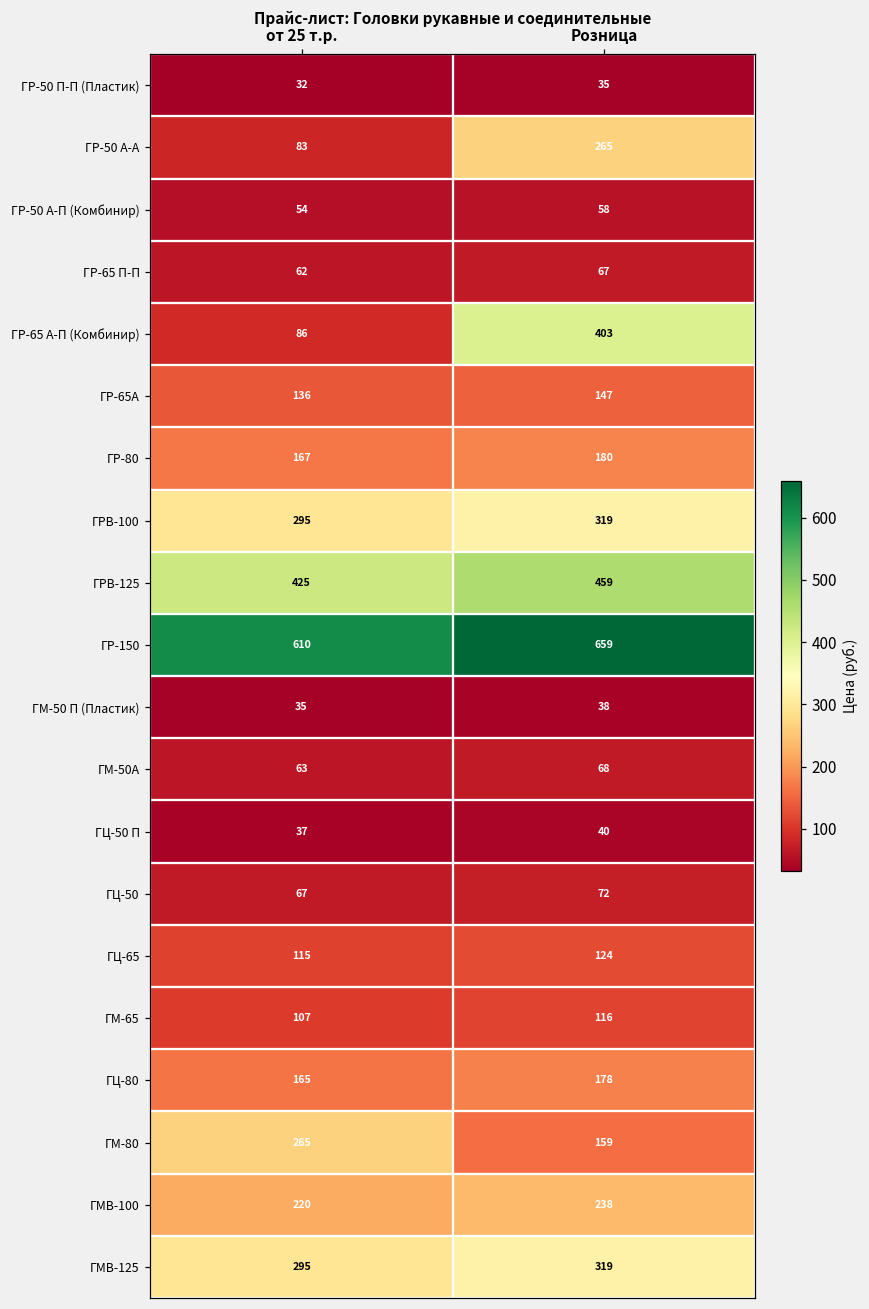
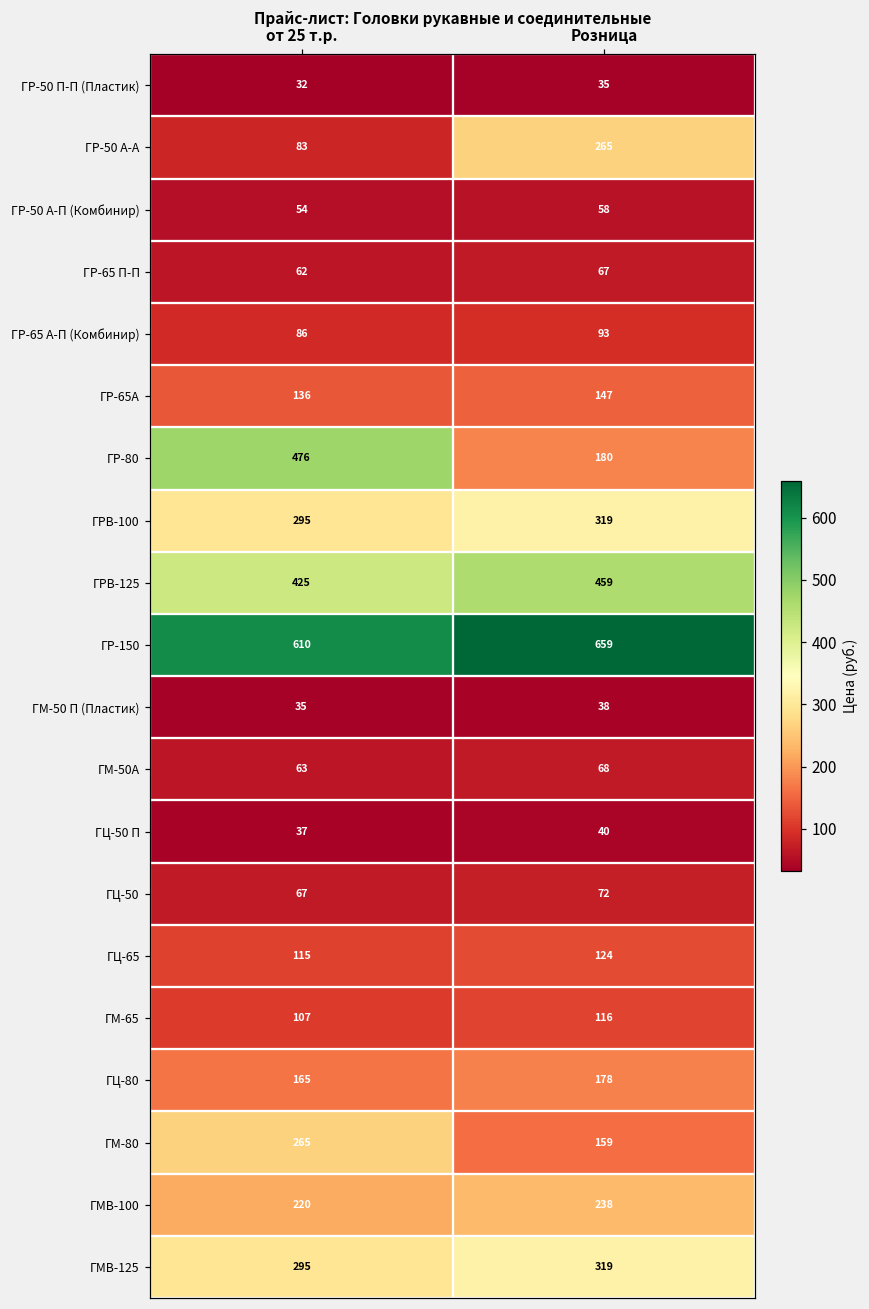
ГР-65 А-П (Комбинир), Розница: 403 -> 93
ГР-80, от 25 т.р.: 167 -> 476
